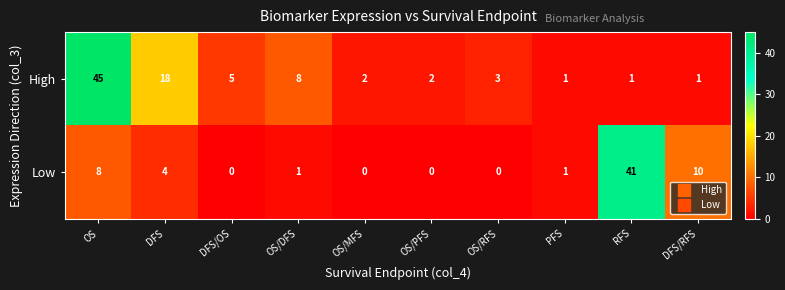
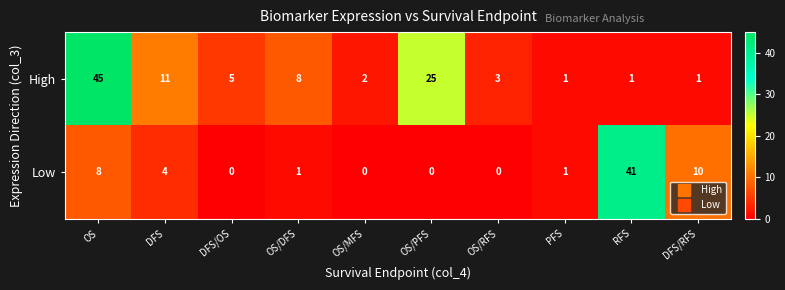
High, DFS: 18 -> 11
High, OS/PFS: 2 -> 25
